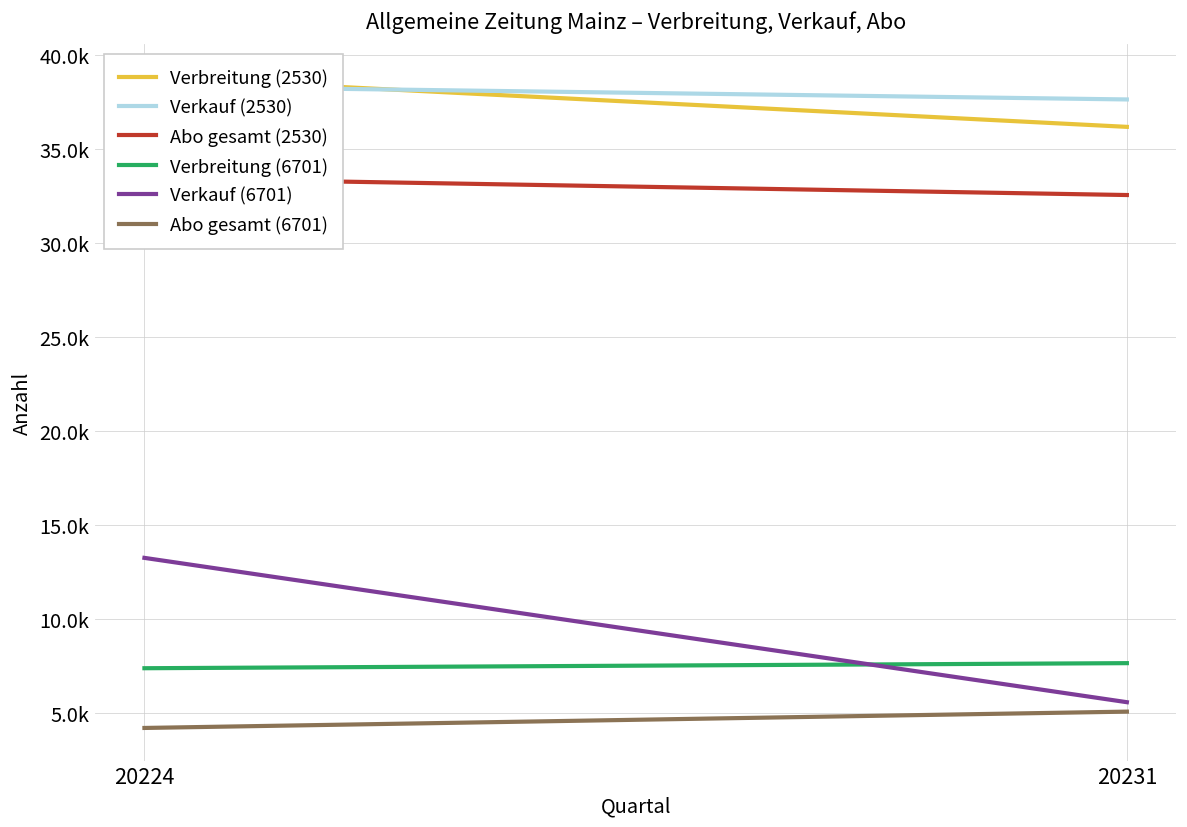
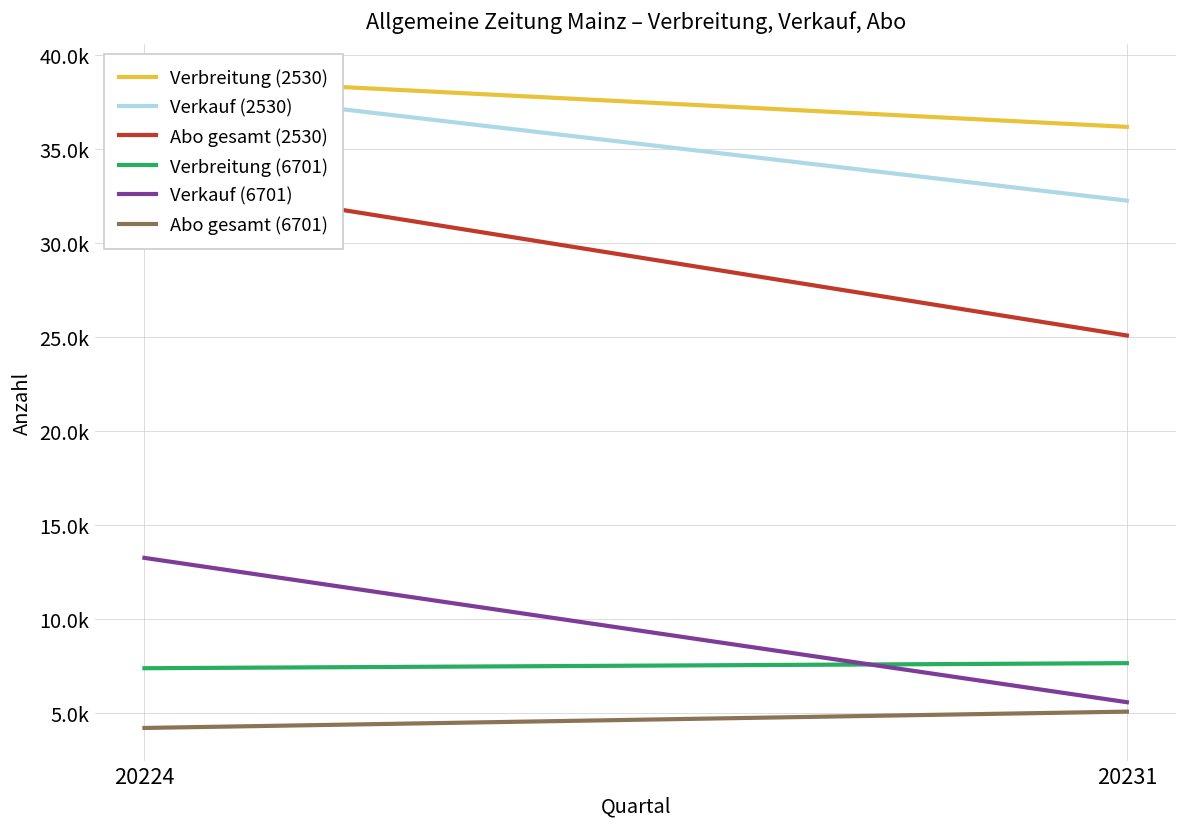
Verkauf (2530), 20231: 37600 -> 32300
Abo gesamt (2530), 20231: 32600 -> 25100
